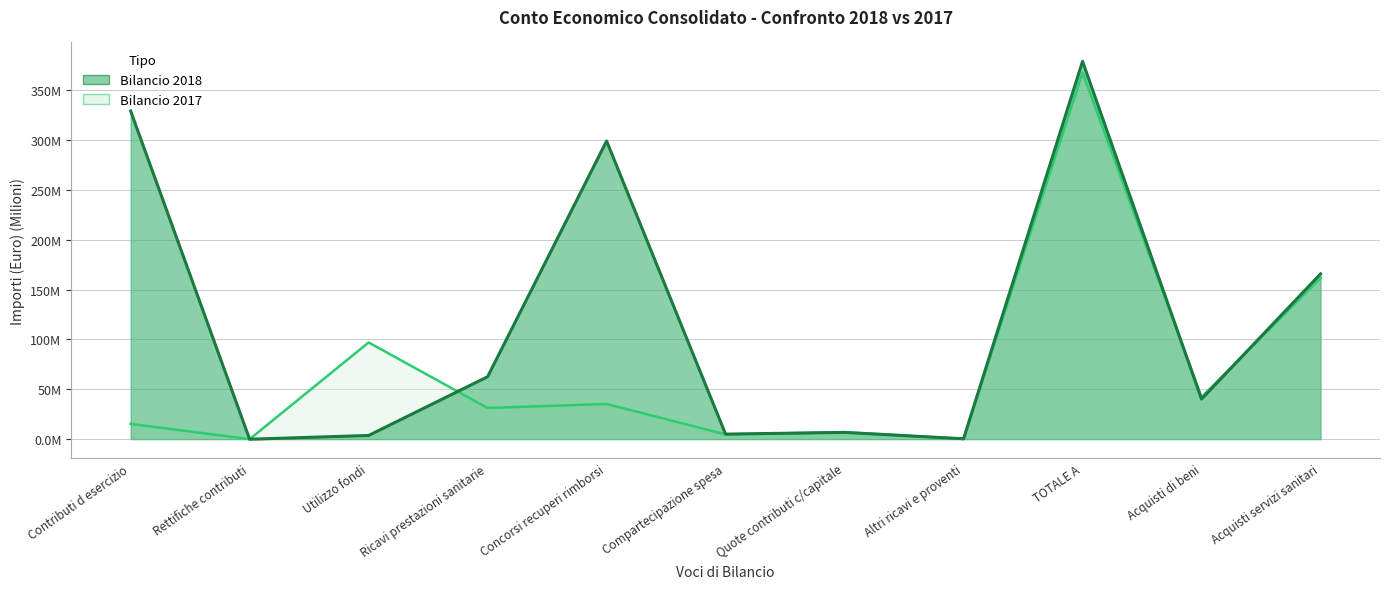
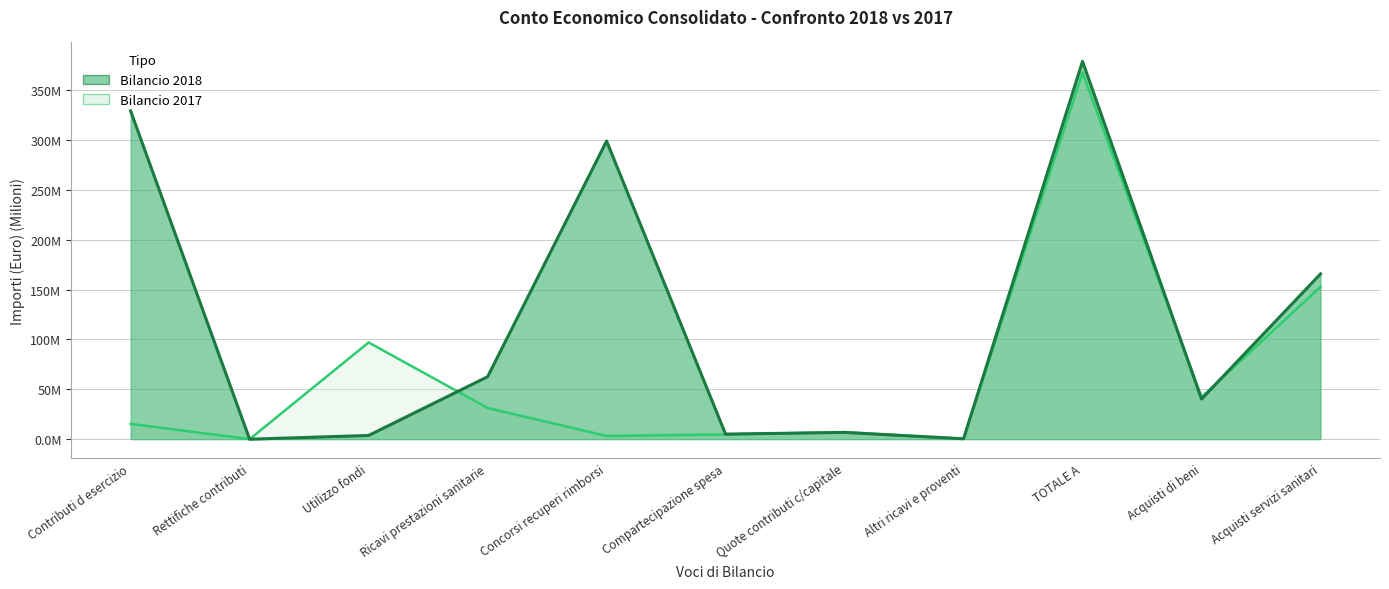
Bilancio 2017, Concorsi recuperi rimborsi: 40000000 -> 0
Bilancio 2017, Acquisti servizi sanitari: 160000000 -> 150000000
